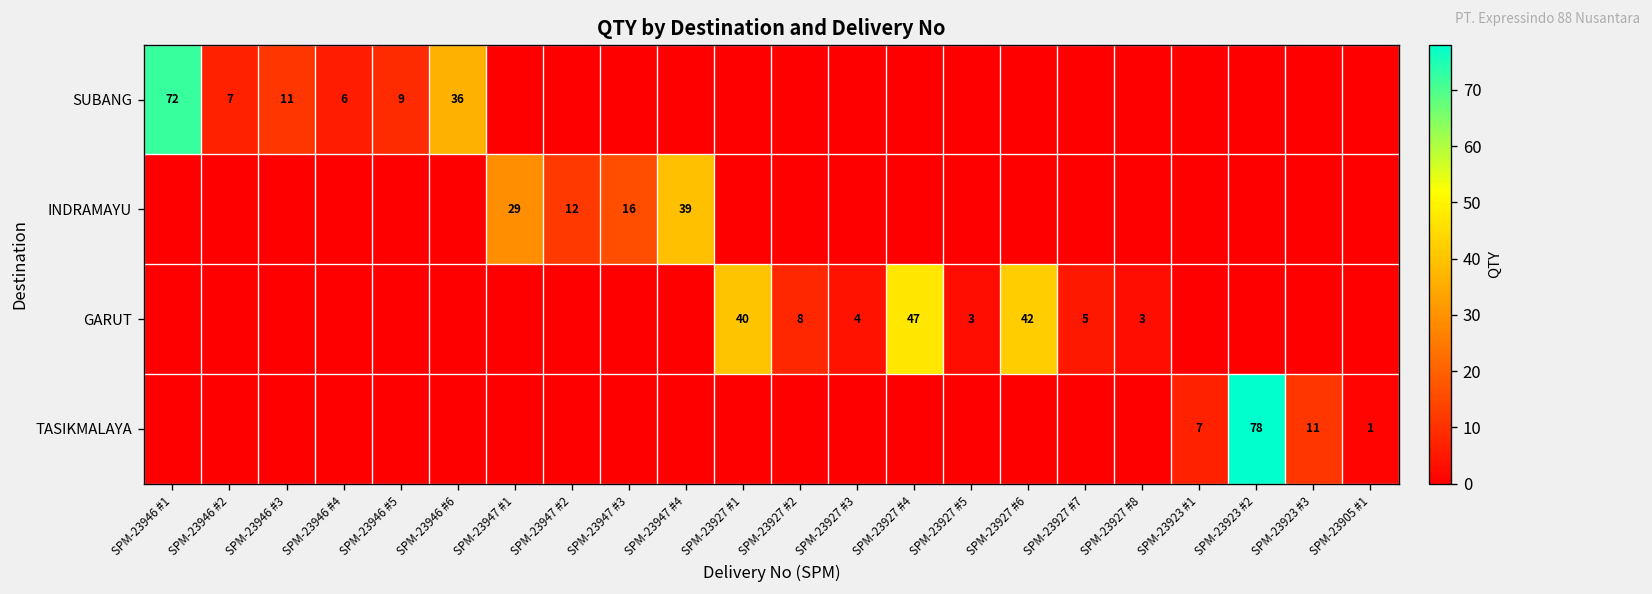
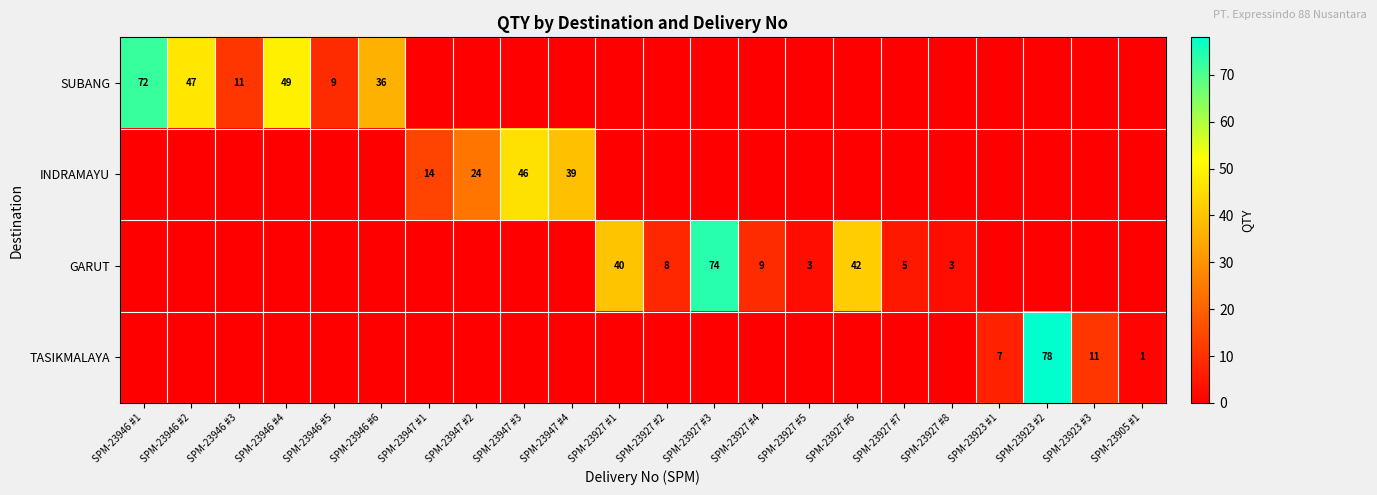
SUBANG, SPM-23946 #2: 7 -> 47
SUBANG, SPM-23946 #4: 6 -> 49
INDRAMAYU, SPM-23947 #1: 29 -> 14
INDRAMAYU, SPM-23947 #2: 12 -> 24
INDRAMAYU, SPM-23947 #3: 16 -> 46
GARUT, SPM-23927 #3: 4 -> 74
GARUT, SPM-23927 #4: 47 -> 9
